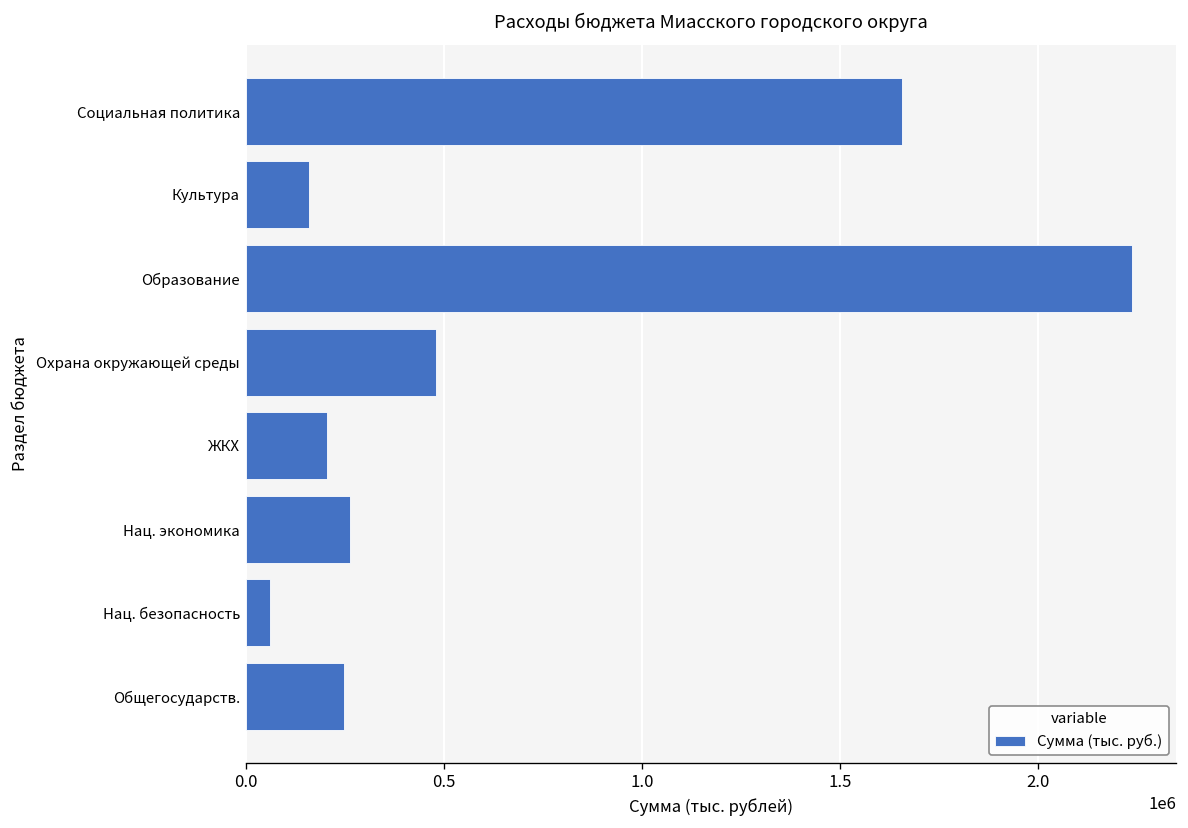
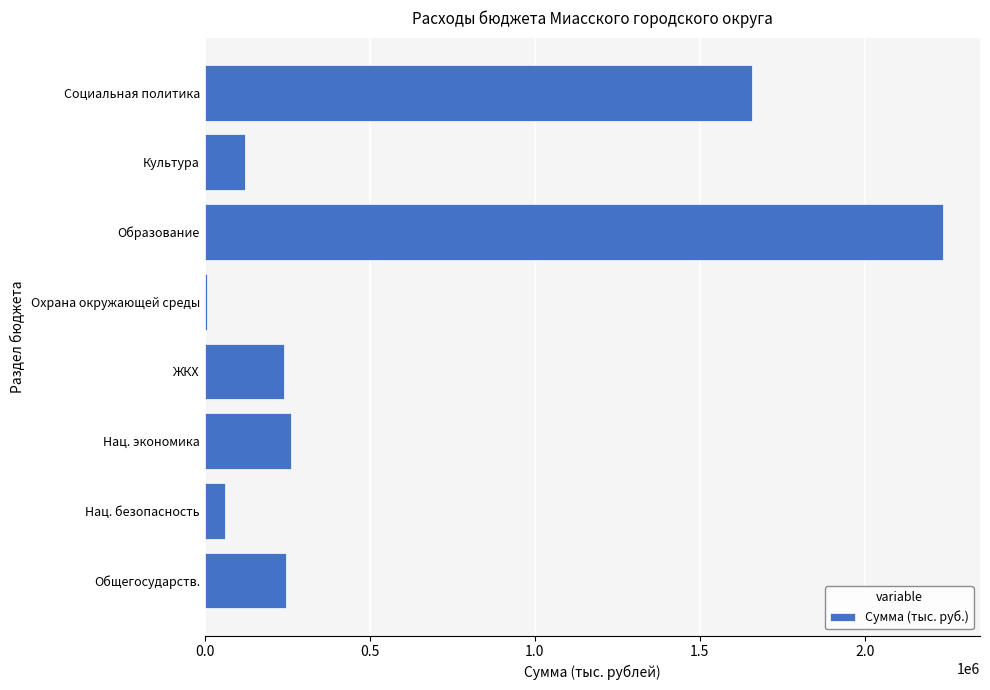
Культура: 160000 -> 120000
Охрана окружающей среды: 480000 -> 10000
ЖКХ: 210000 -> 240000
